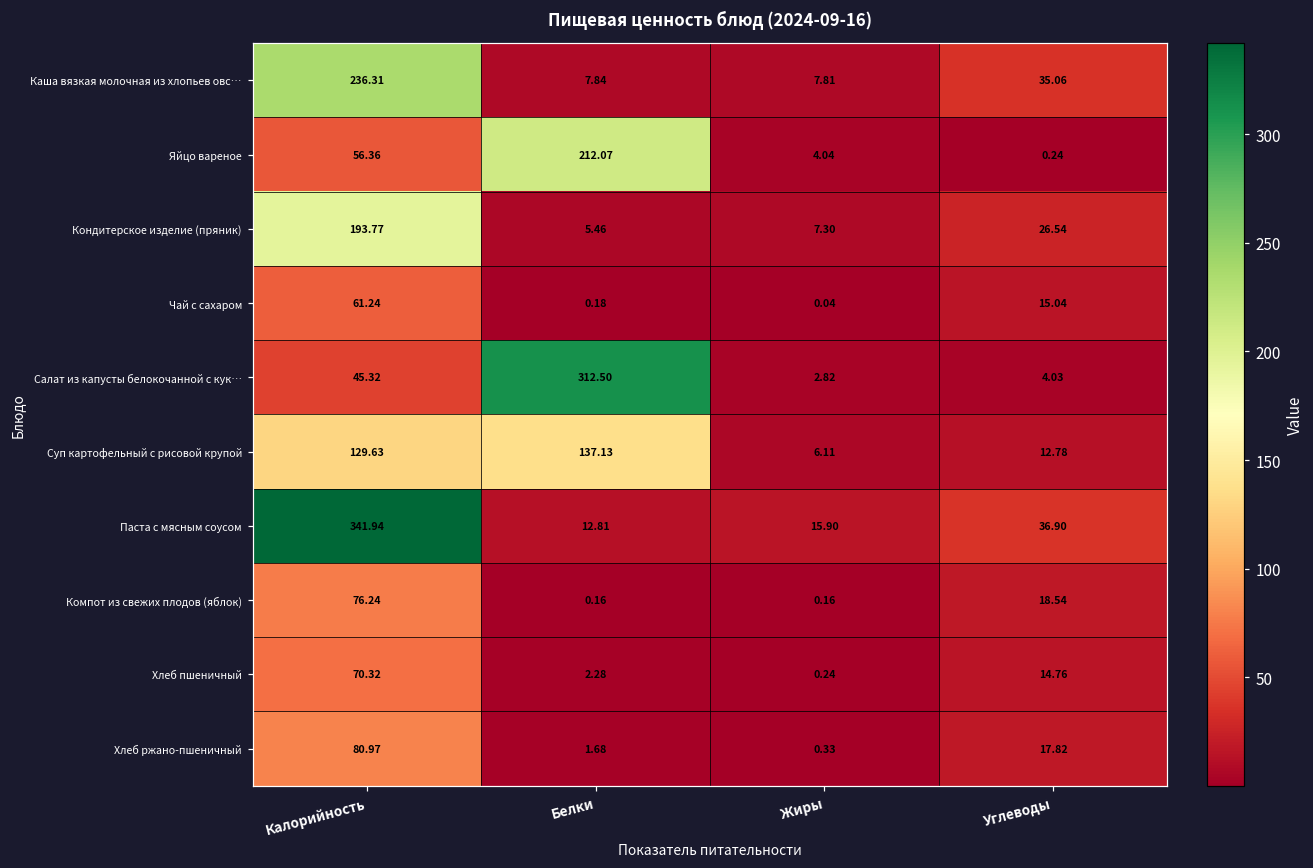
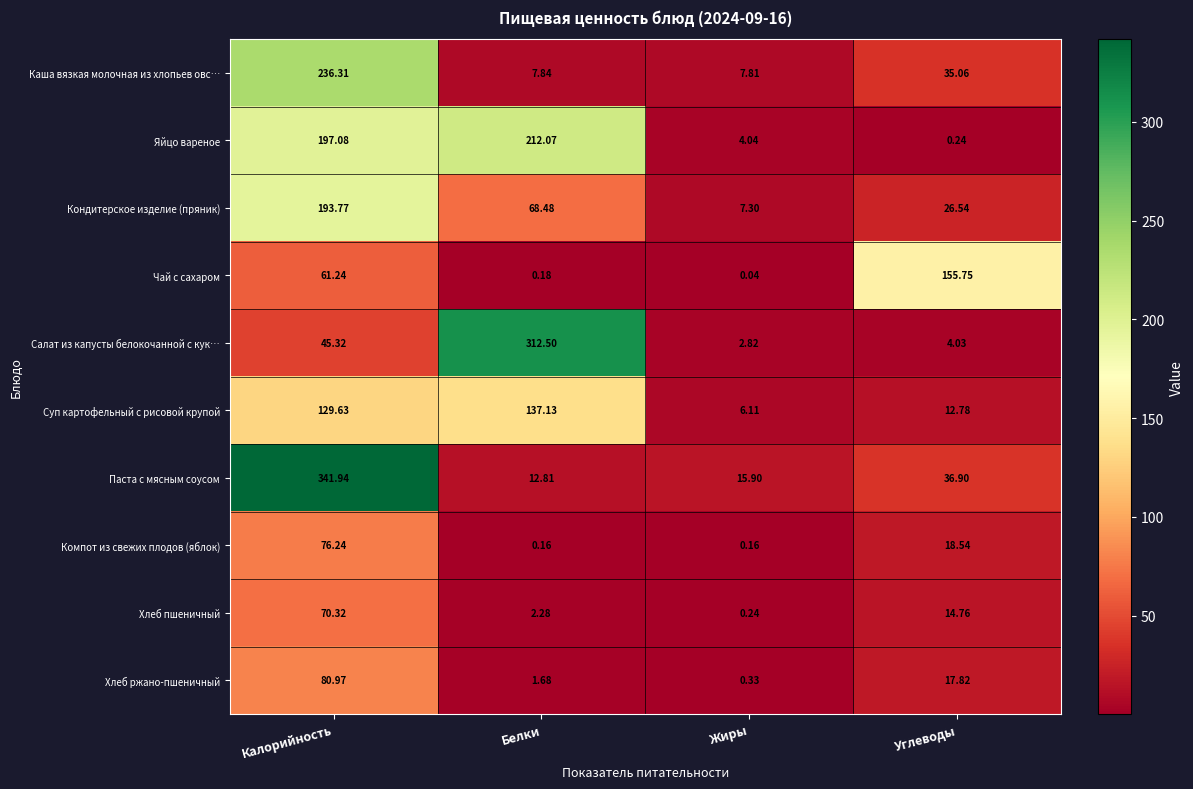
Яйцо вареное, Калорийность: 56.36 -> 197.08
Кондитерское изделие (пряник), Белки: 5.46 -> 68.48
Чай с сахаром, Углеводы: 15.04 -> 155.75
